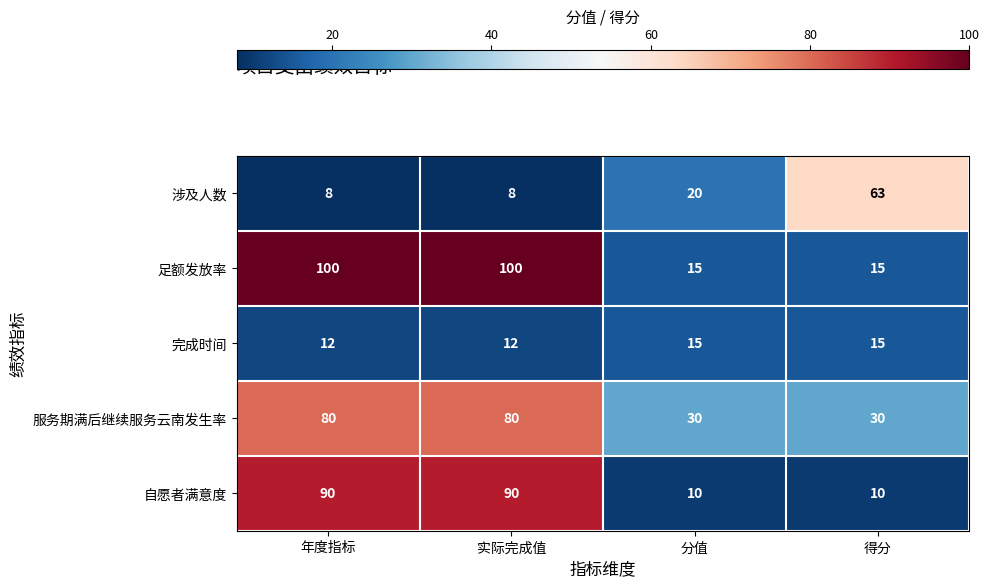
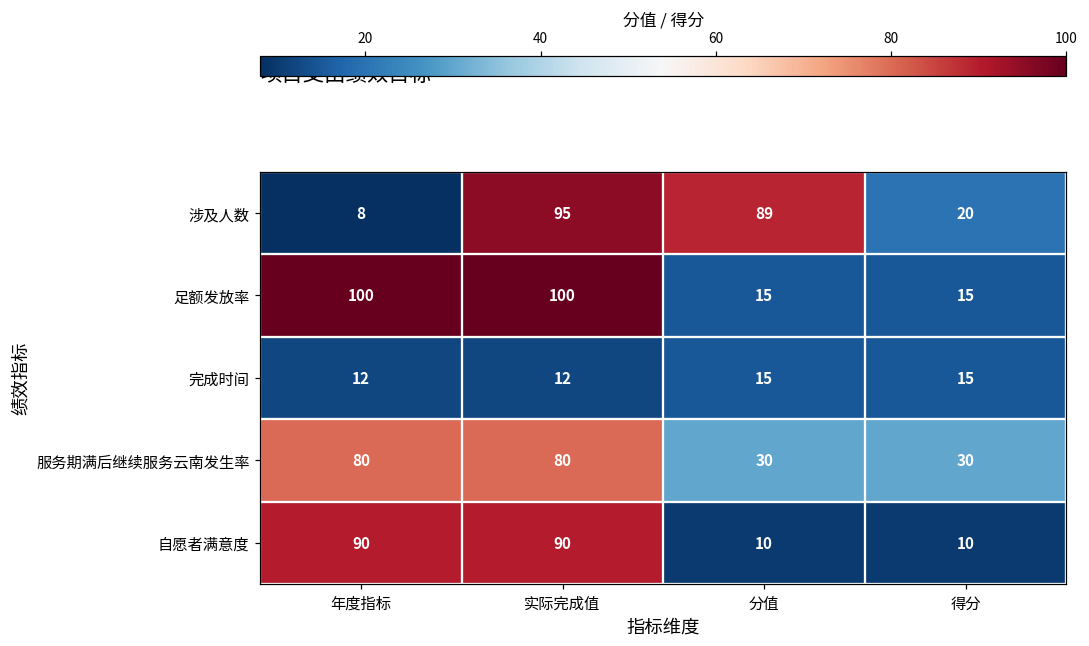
涉及人数, 实际完成值: 8 -> 95
涉及人数, 分值: 20 -> 89
涉及人数, 得分: 63 -> 20
